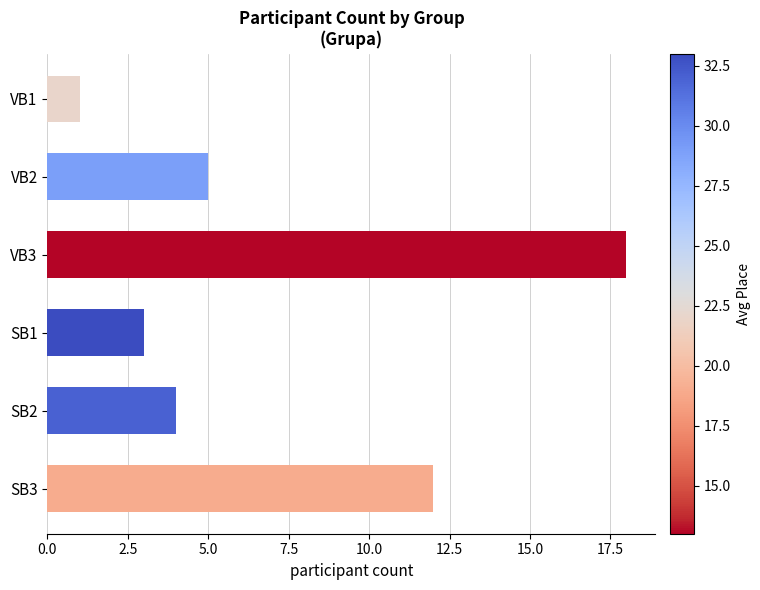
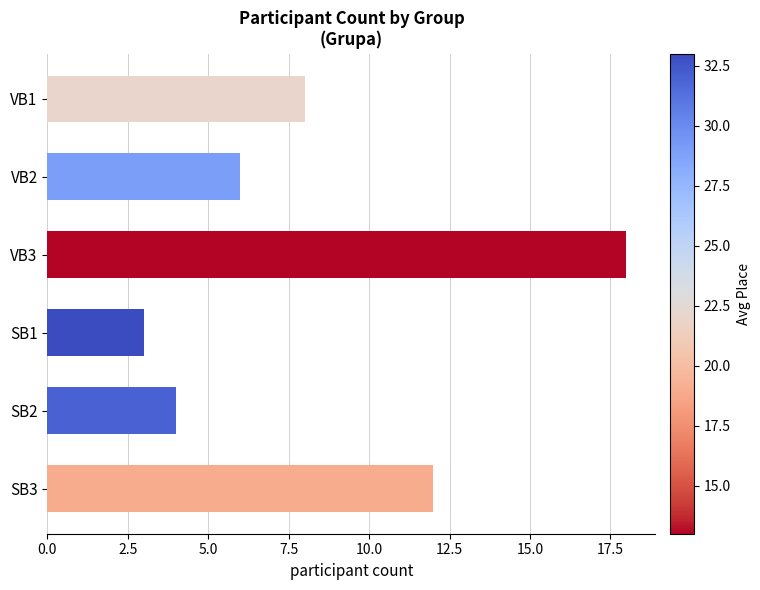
VB1: 1 -> 8
VB2: 5 -> 6
